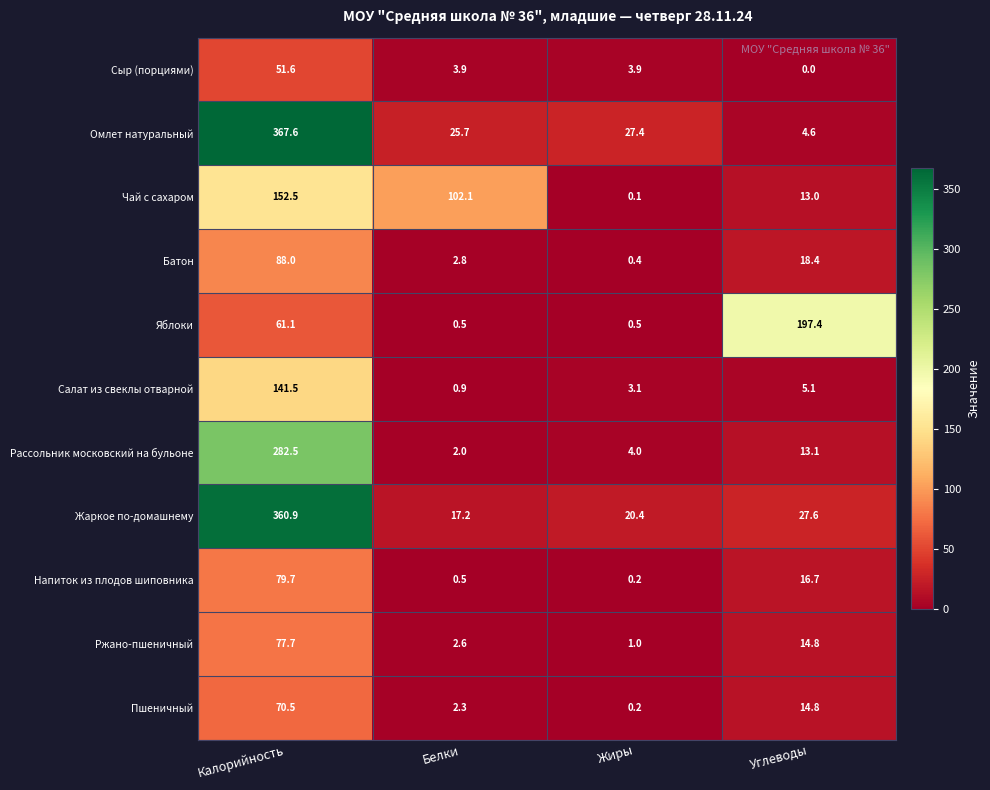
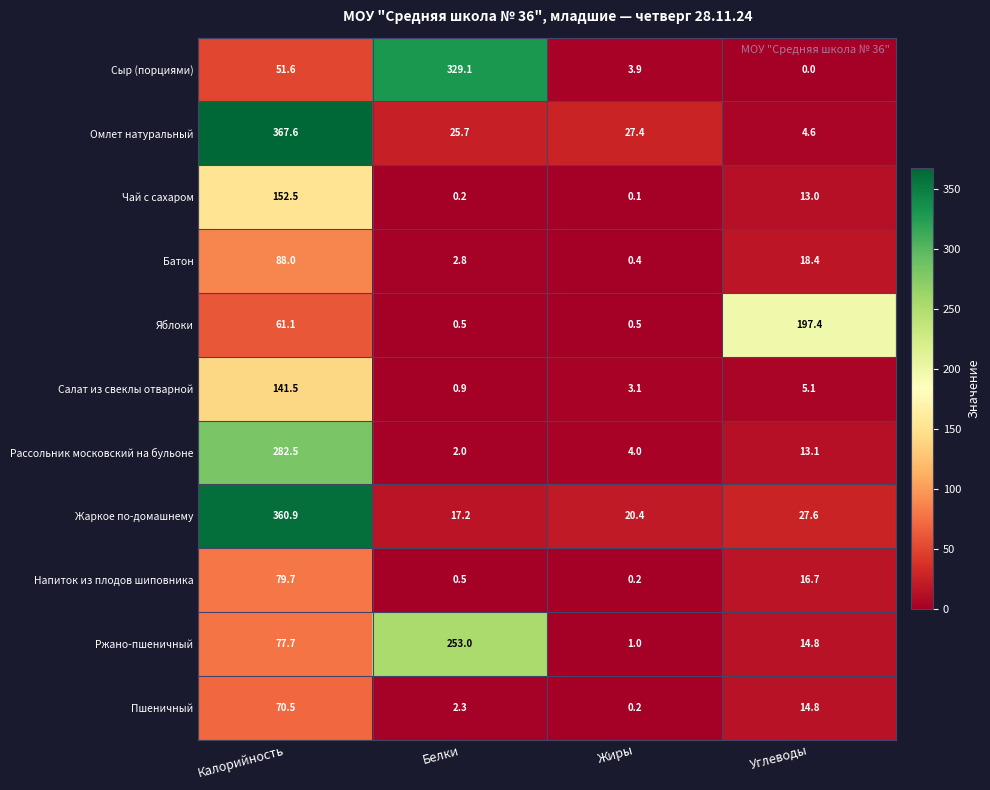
Сыр (порциями), Белки: 3.9 -> 329.1
Чай с сахаром, Белки: 102.1 -> 0.2
Ржано-пшеничный, Белки: 2.6 -> 253.0
